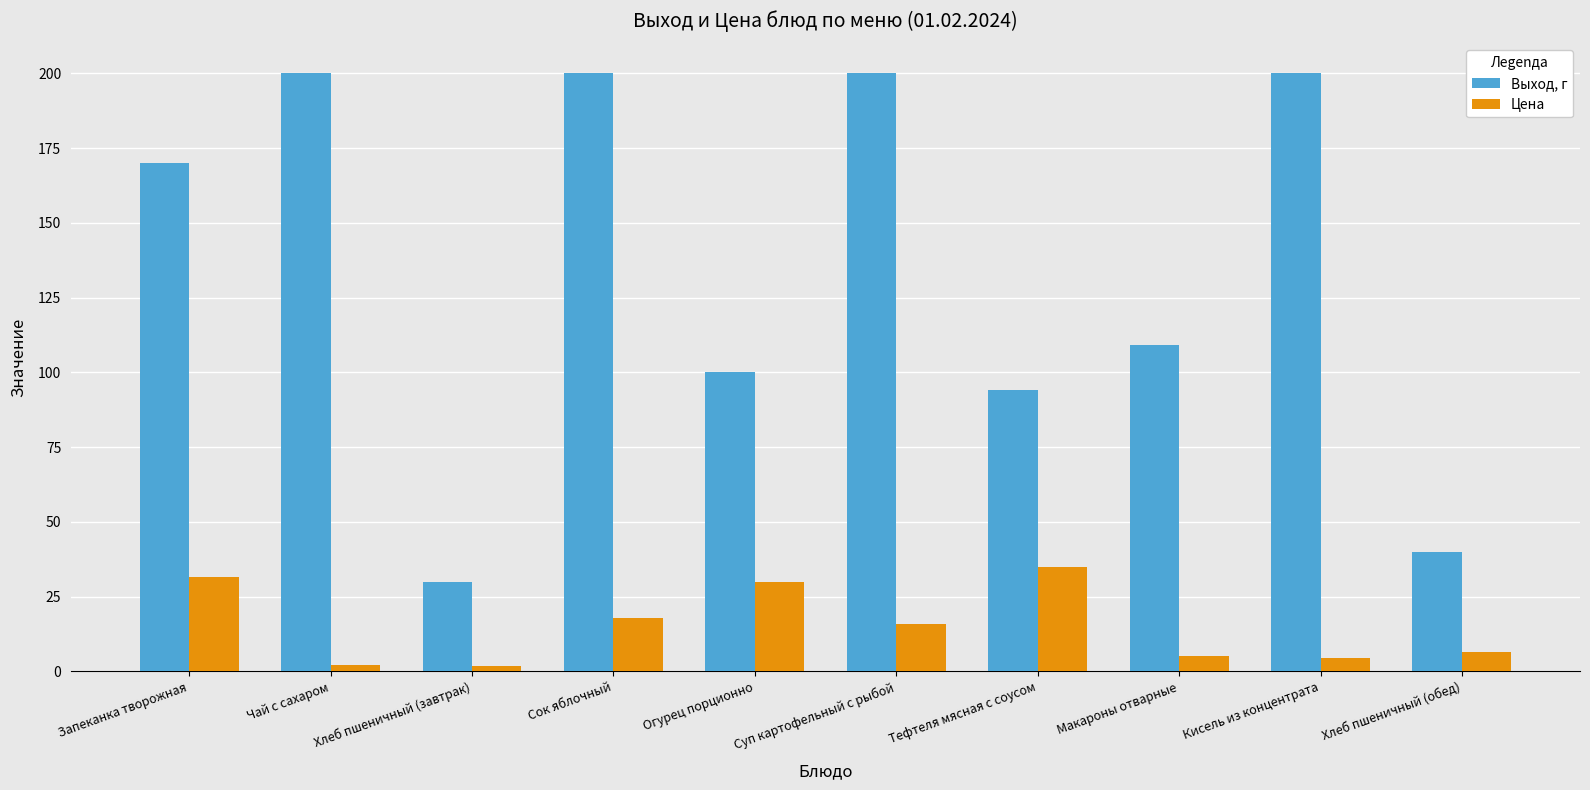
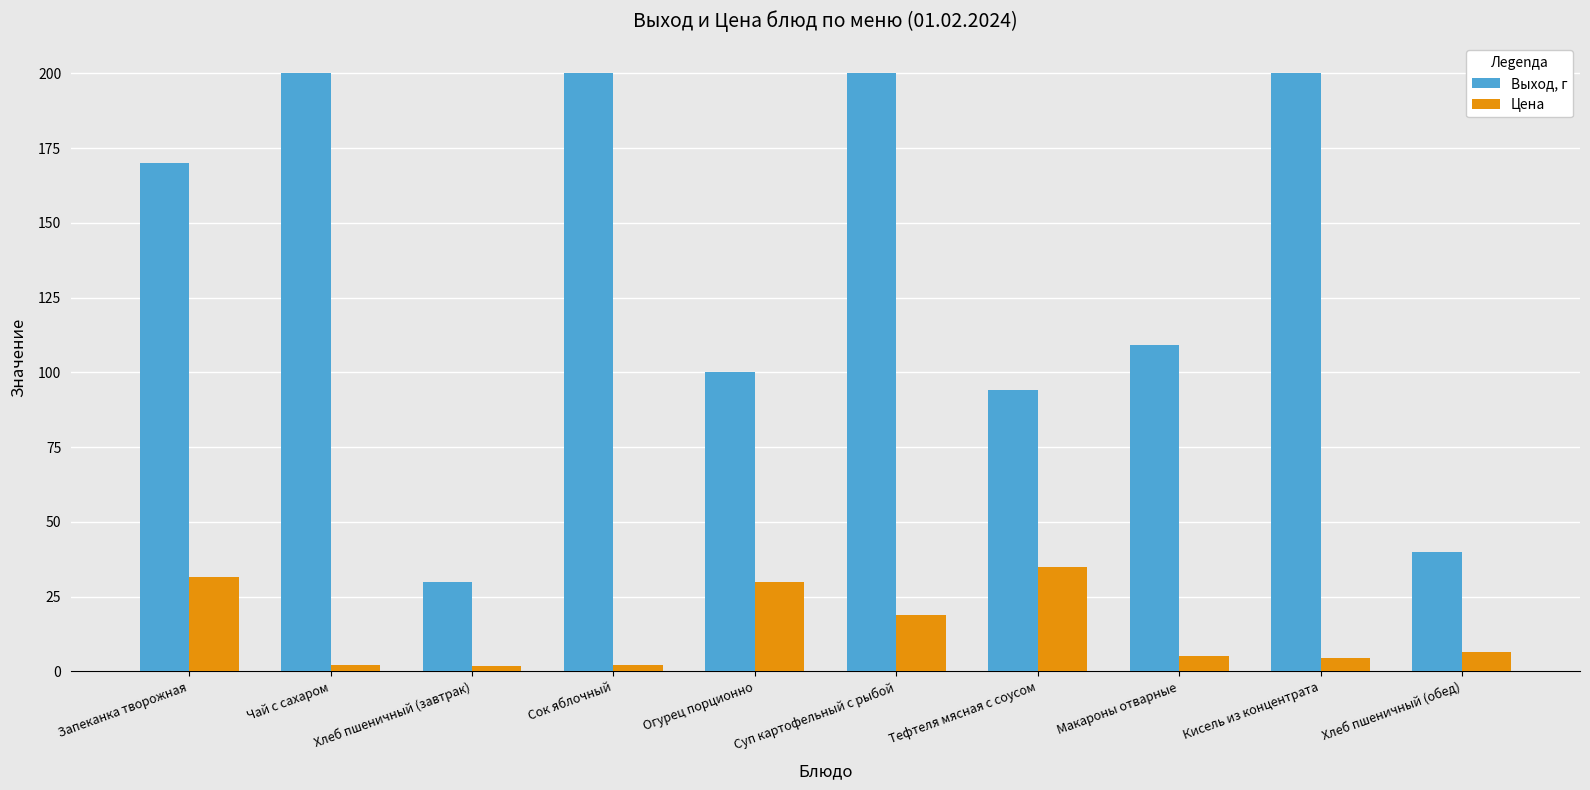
Цена, Сок яблочный: 18 -> 2
Цена, Суп картофельный с рыбой: 16 -> 19
